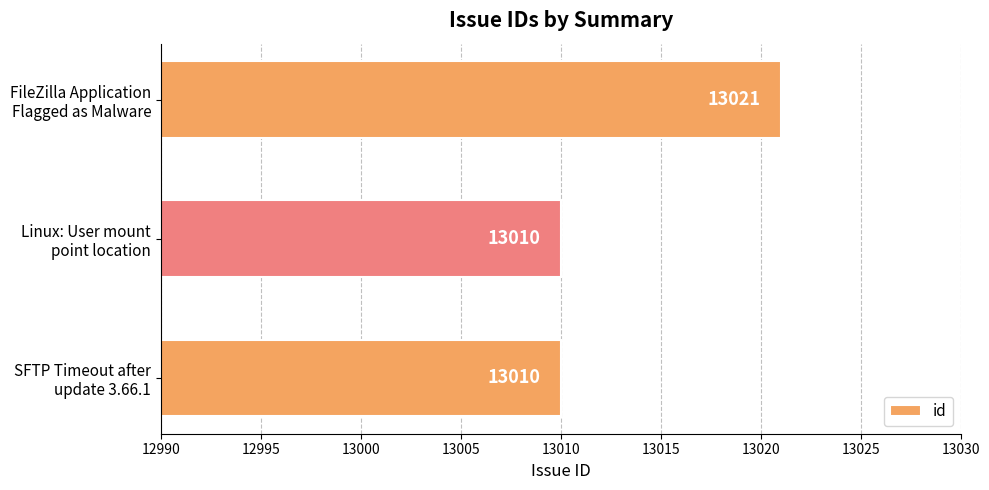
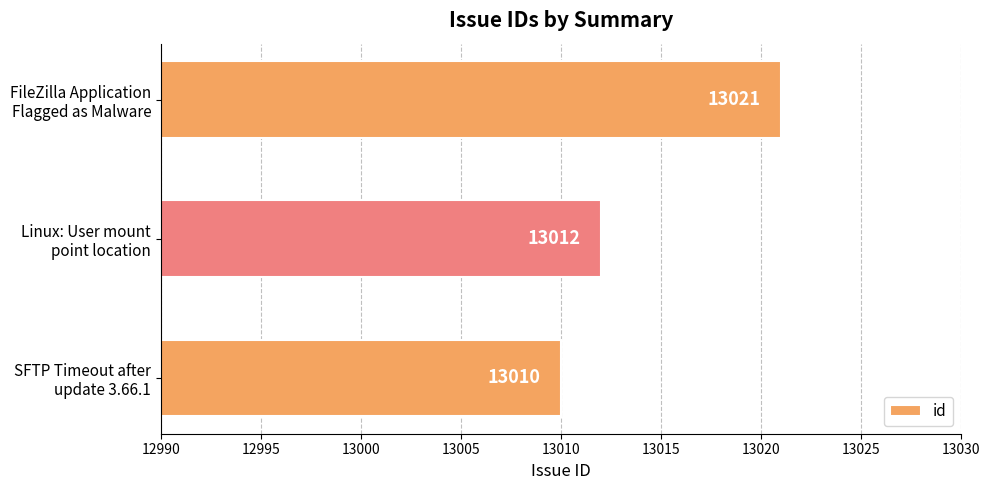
Linux: User mount point location: 13010 -> 13012
